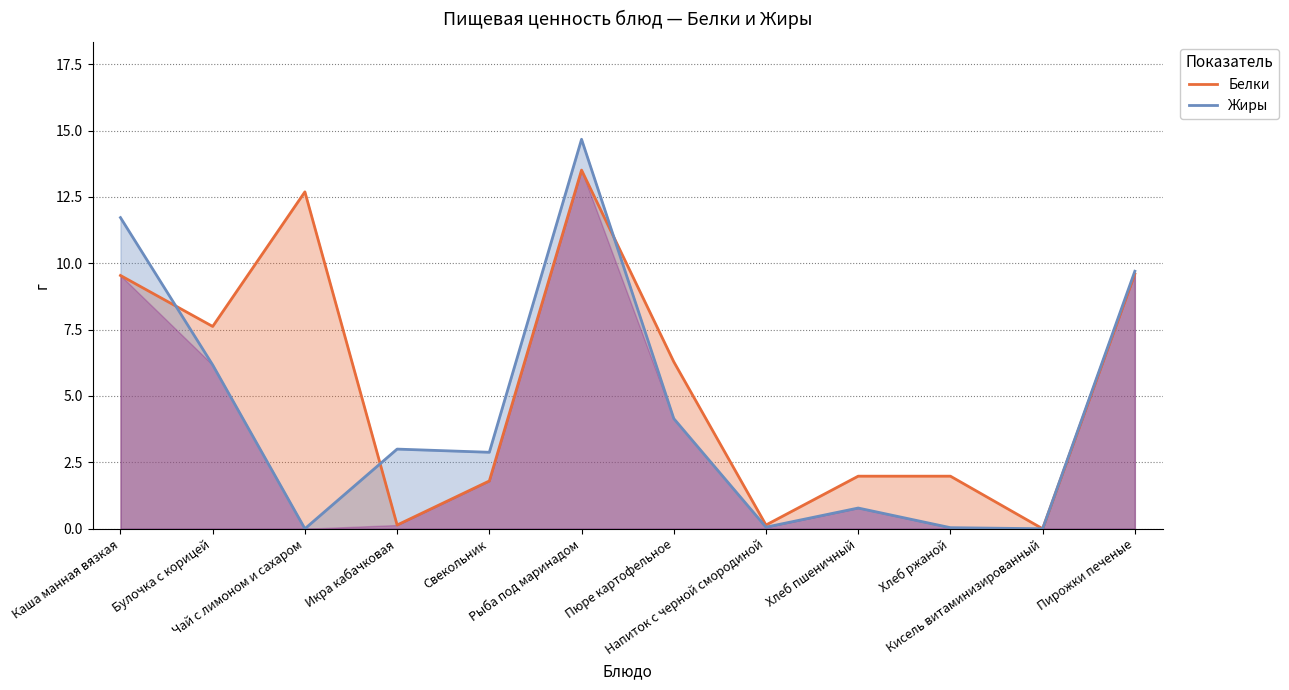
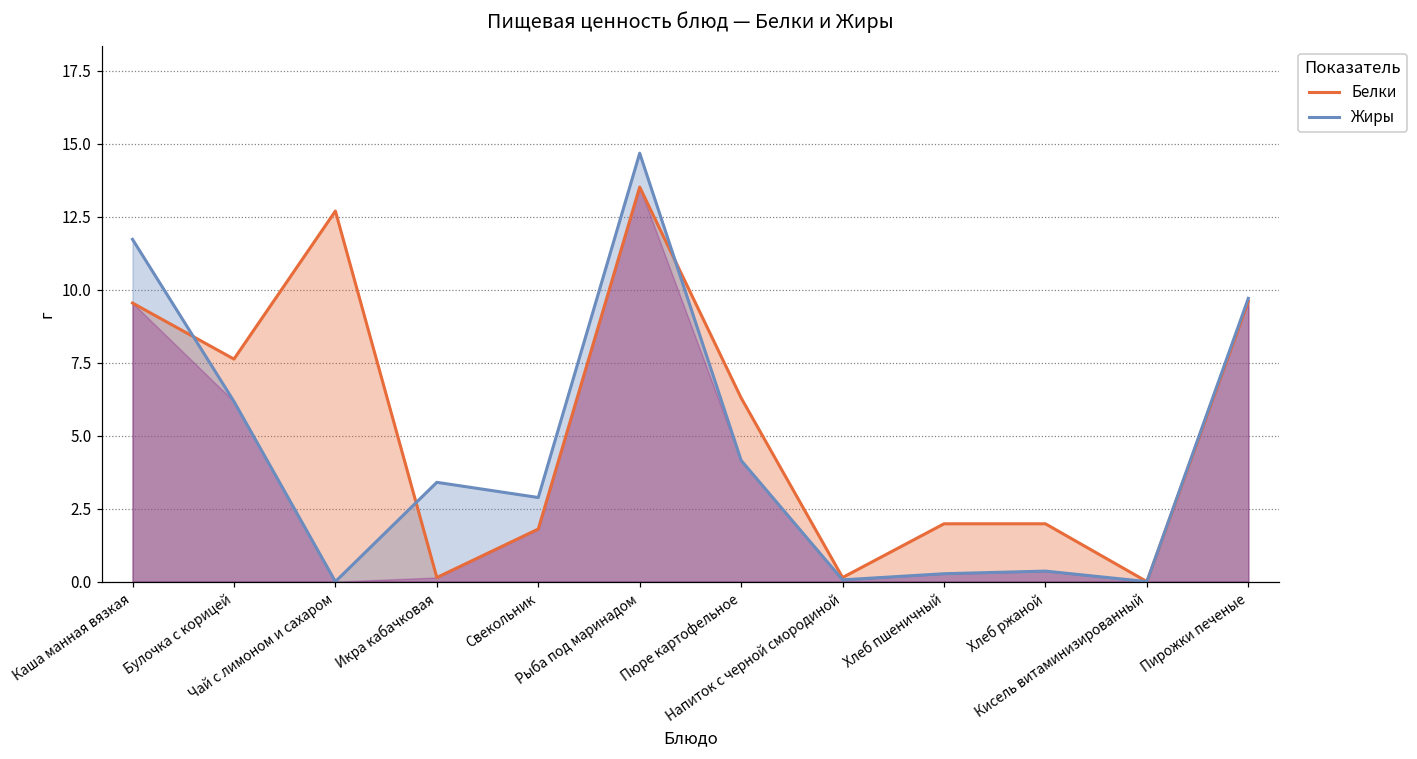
Жиры, Икра кабачковая: 3.0 -> 3.4
Жиры, Хлеб пшеничный: 0.8 -> 0.3
Жиры, Хлеб ржаной: 0.0 -> 0.4
